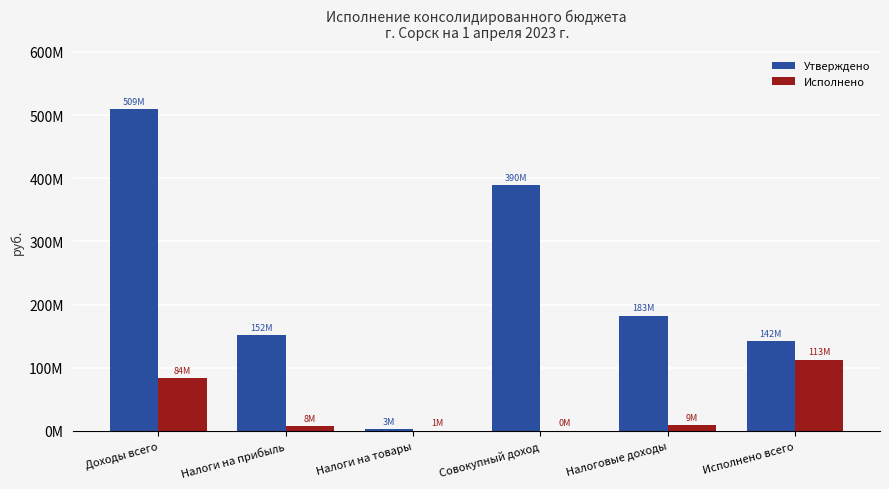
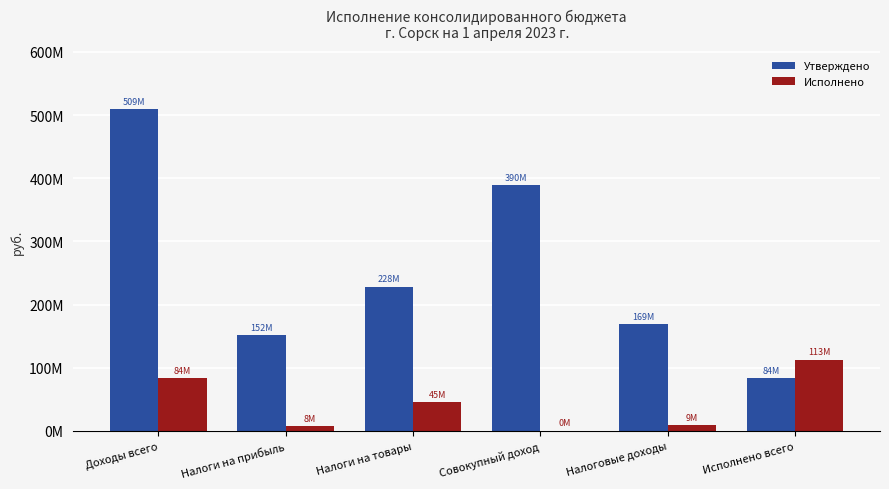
Утверждено, Налоги на товары: 3M -> 228M
Исполнено, Налоги на товары: 1M -> 45M
Утверждено, Налоговые доходы: 183M -> 169M
Утверждено, Исполнено всего: 142M -> 84M
